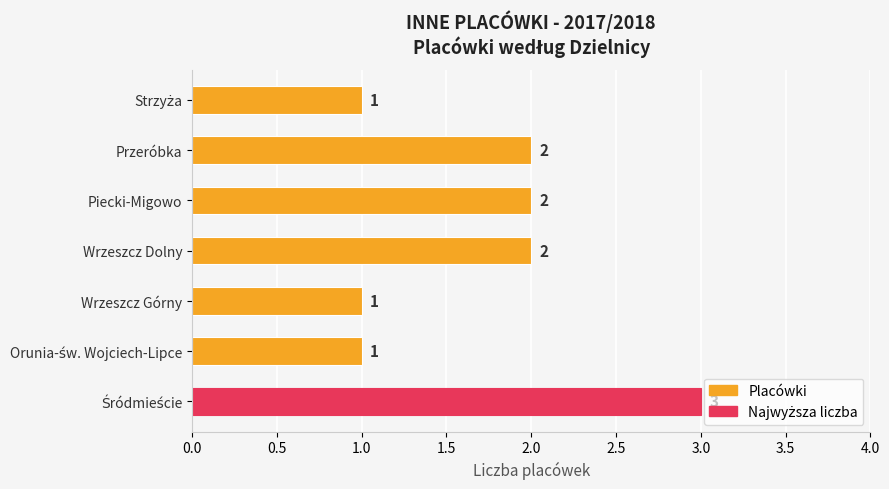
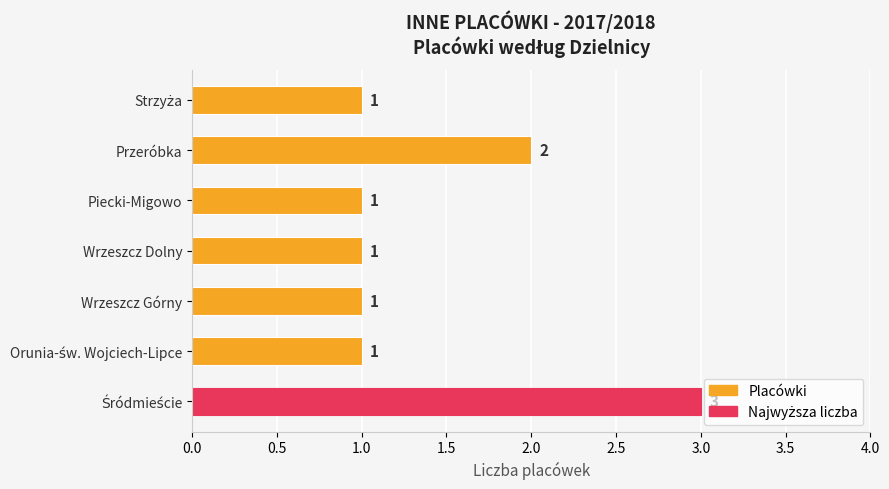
Piecki-Migowo: 2 -> 1
Wrzeszcz Dolny: 2 -> 1
